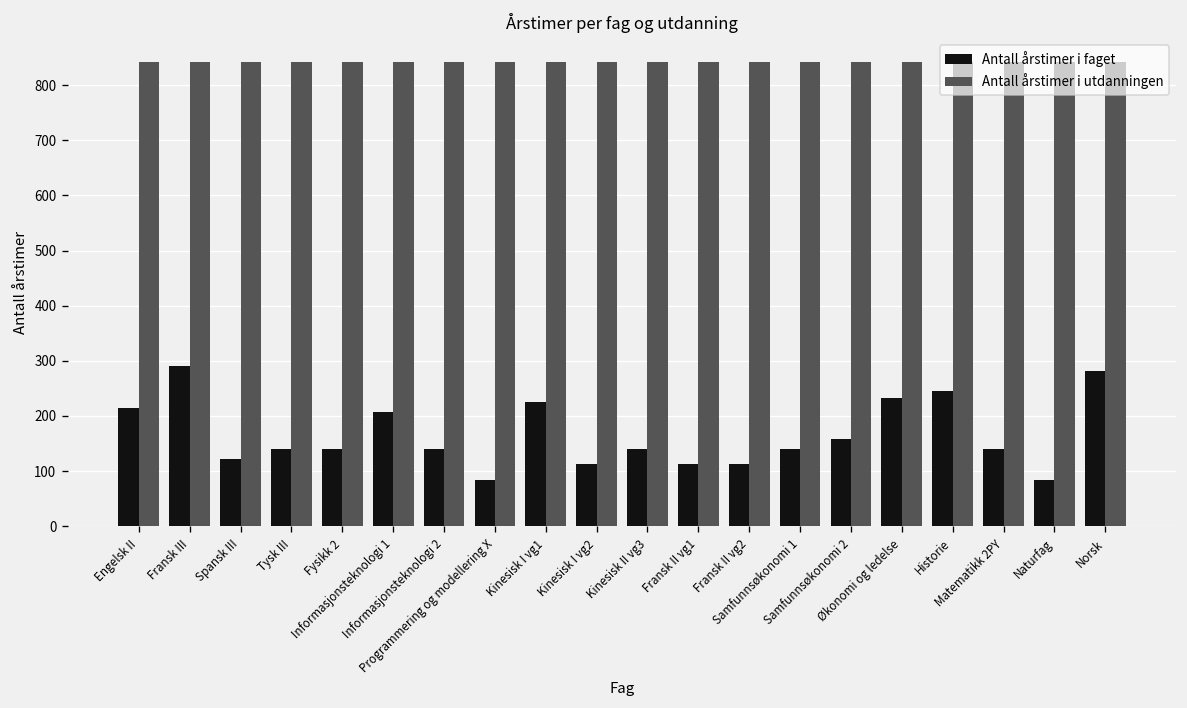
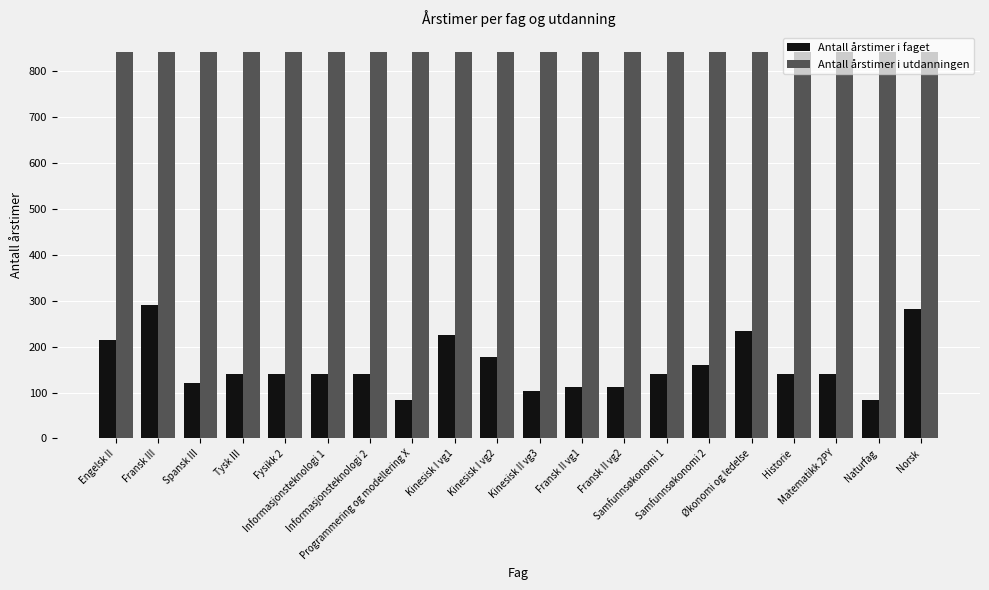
Antall årstimer i faget, Informasjonsteknologi 1: 210 -> 140
Antall årstimer i faget, Kinesisk I vg2: 110 -> 180
Antall årstimer i faget, Kinesisk II vg3: 140 -> 100
Antall årstimer i faget, Historie: 250 -> 140
